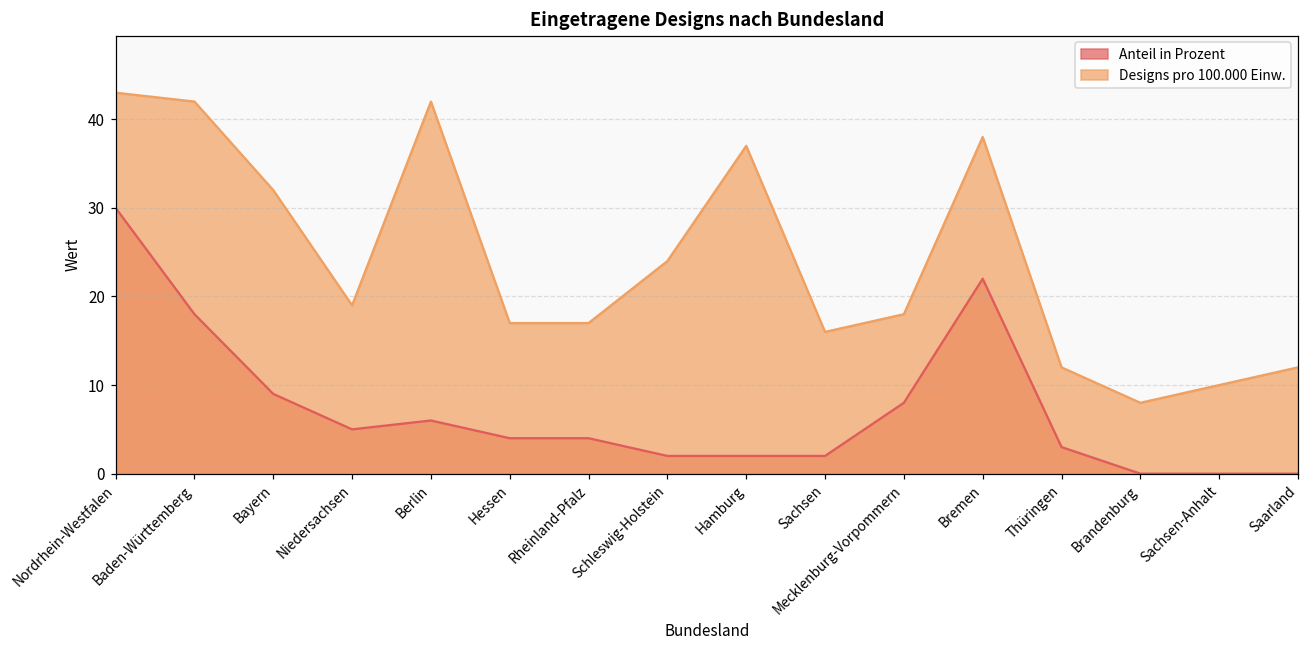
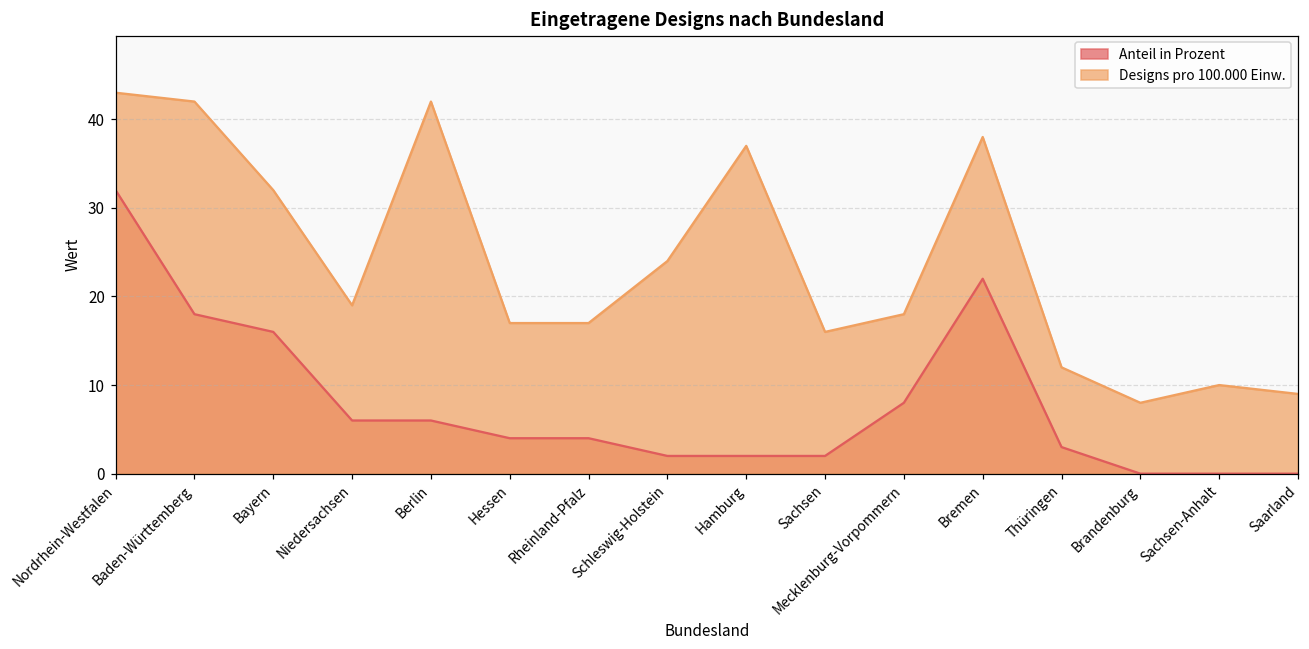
Anteil in Prozent, Nordrhein-Westfalen: 30 -> 32
Anteil in Prozent, Bayern: 9 -> 16
Anteil in Prozent, Niedersachsen: 5 -> 6
Designs pro 100.000 Einw., Saarland: 12 -> 9
